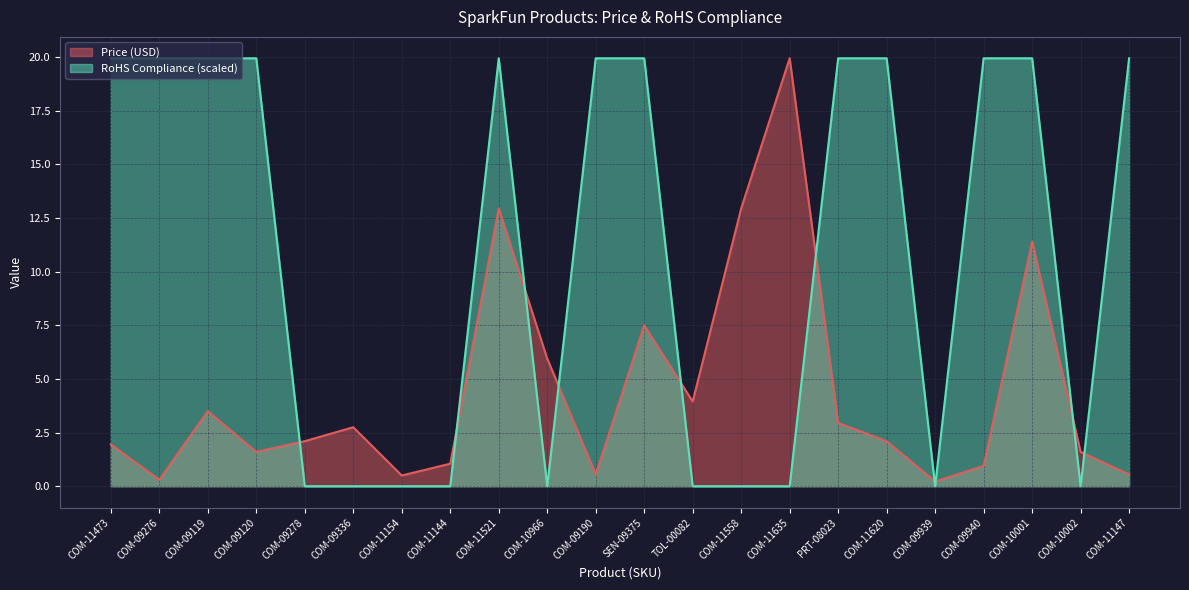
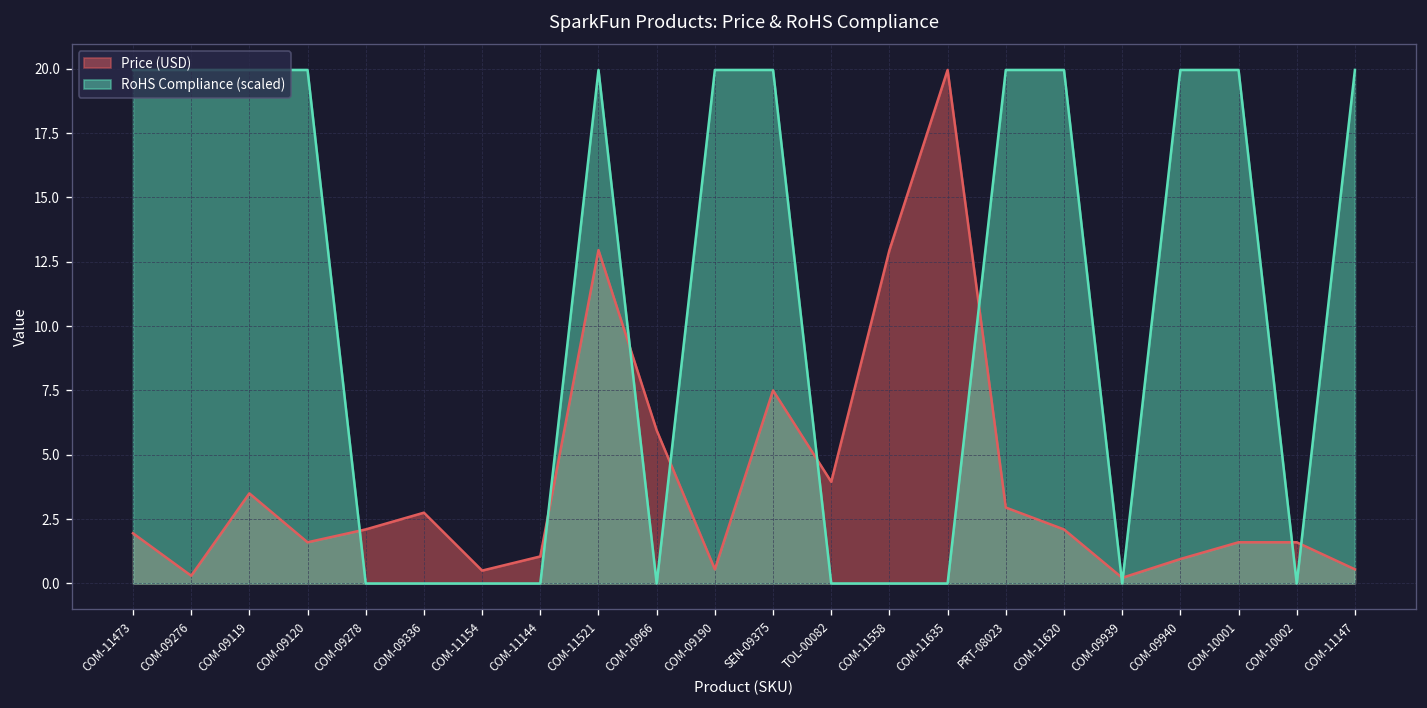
Price (USD), COM-10001: 11.4 -> 1.6
